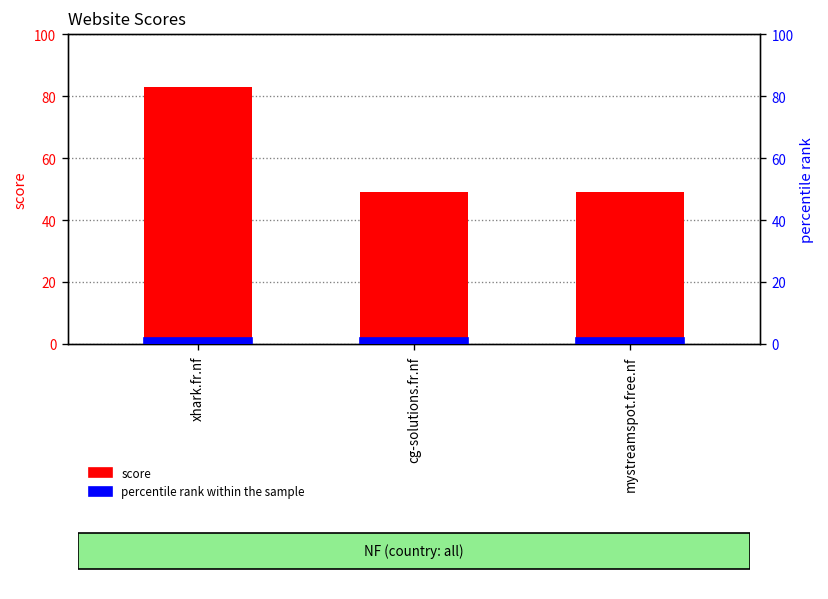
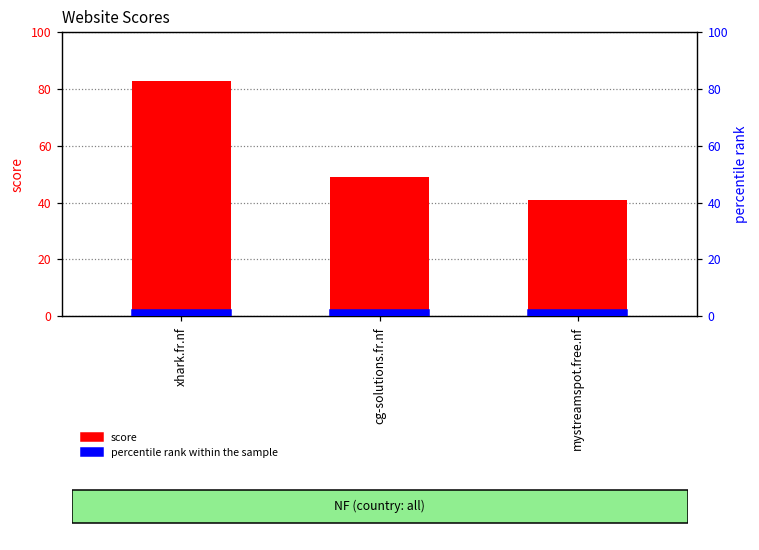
mystreamspot.free.nf: 49 -> 41
